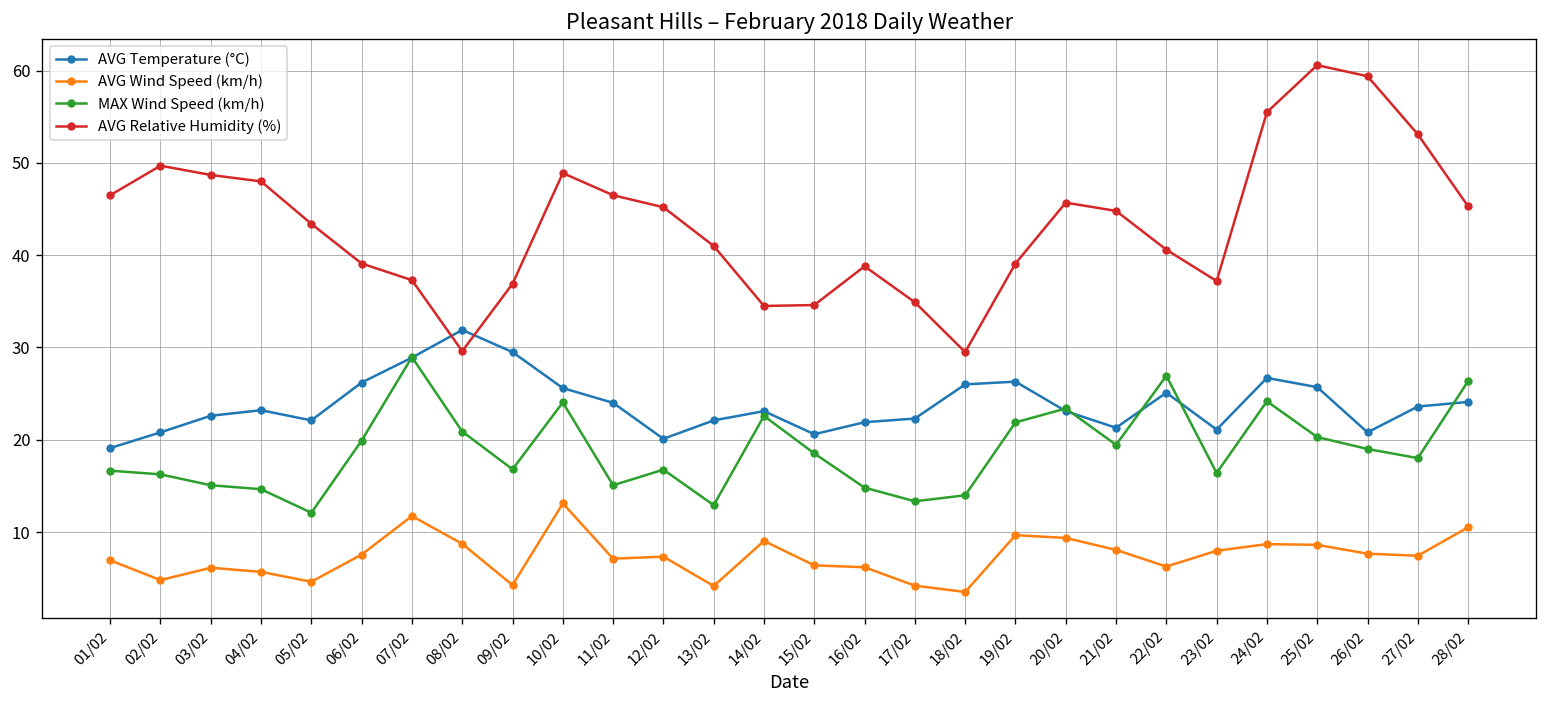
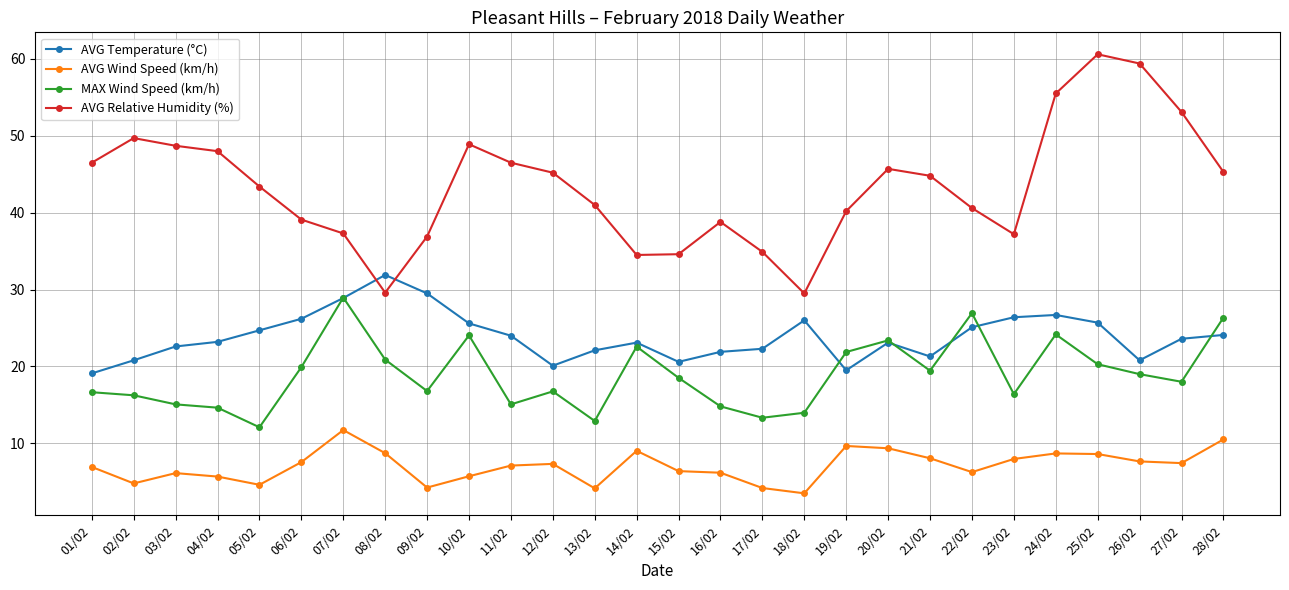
AVG Temperature (°C), 05/02: 22 -> 25
AVG Wind Speed (km/h), 10/02: 13 -> 6
AVG Temperature (°C), 19/02: 26 -> 20
AVG Relative Humidity (%), 19/02: 39 -> 40
AVG Temperature (°C), 23/02: 21 -> 26
